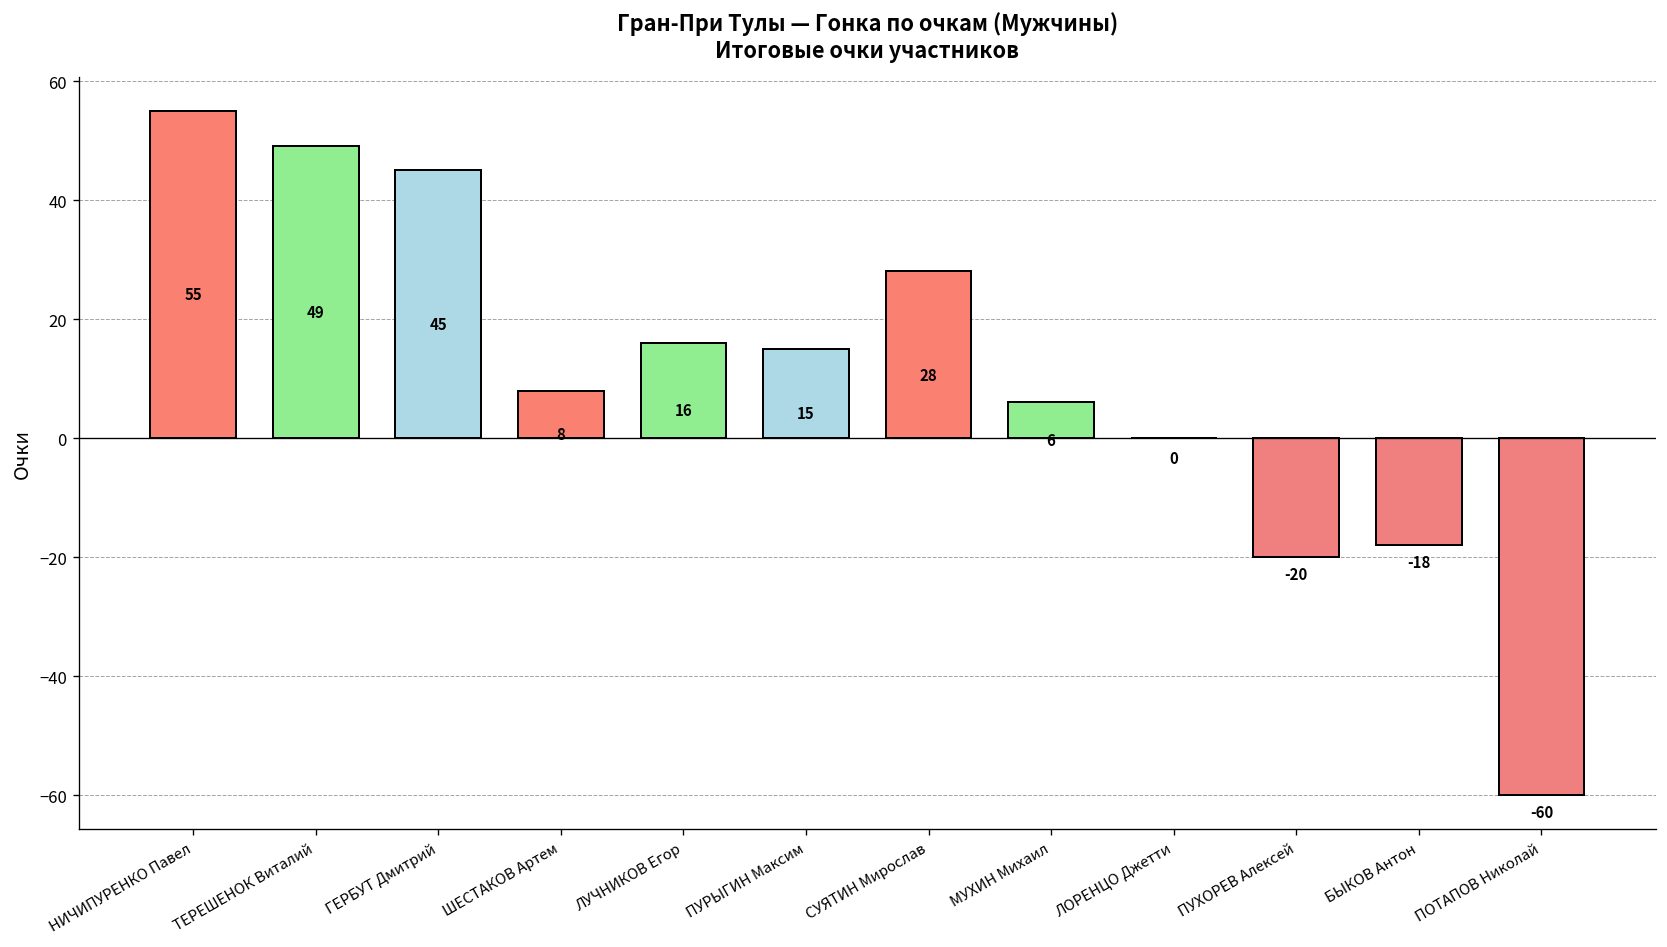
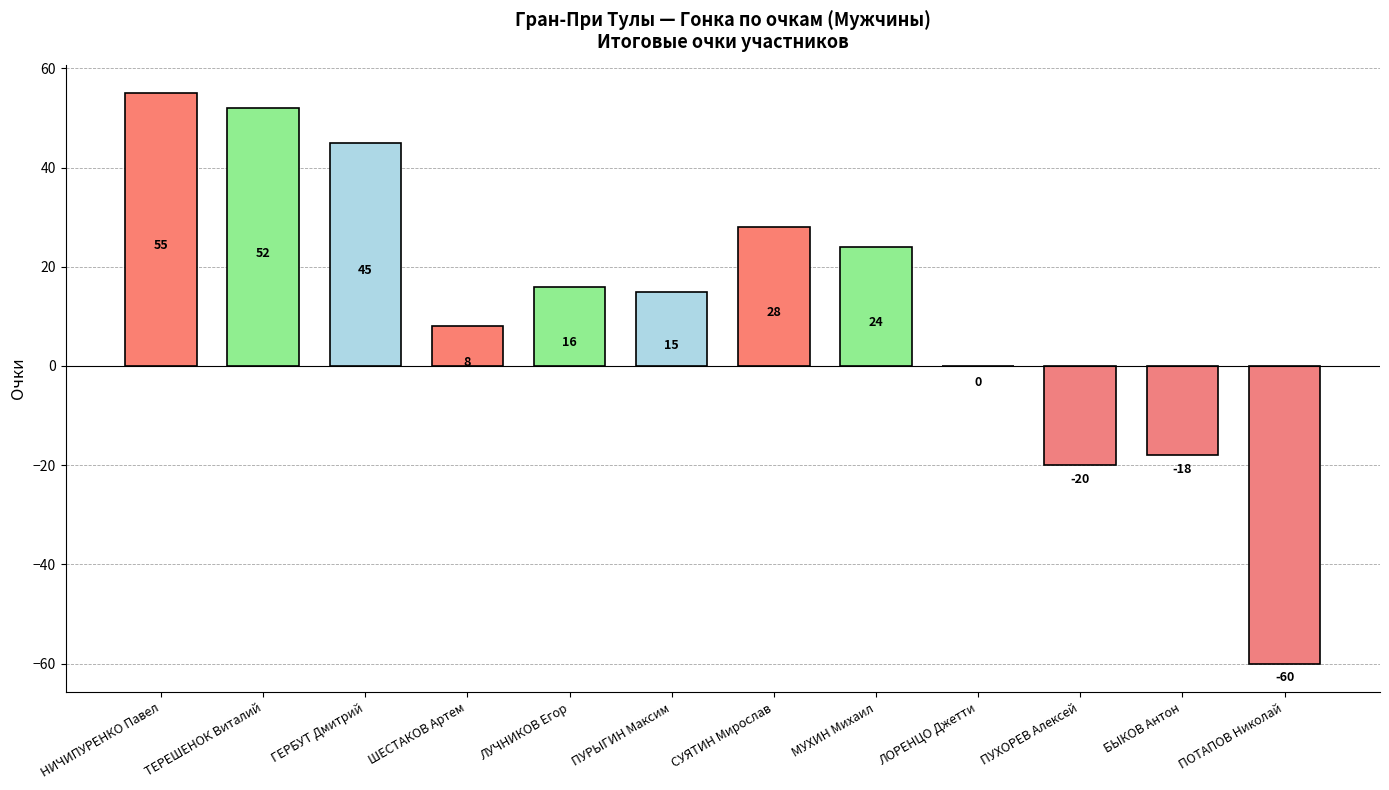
ТЕРЕШЕНОК Виталий: 49 -> 52
МУХИН Михаил: 6 -> 24
